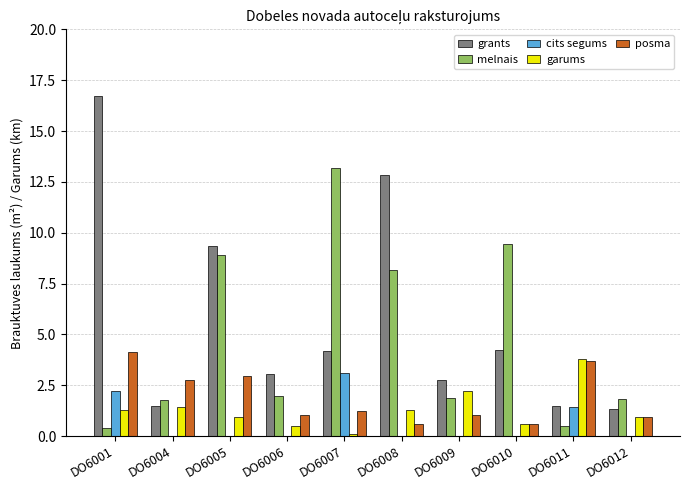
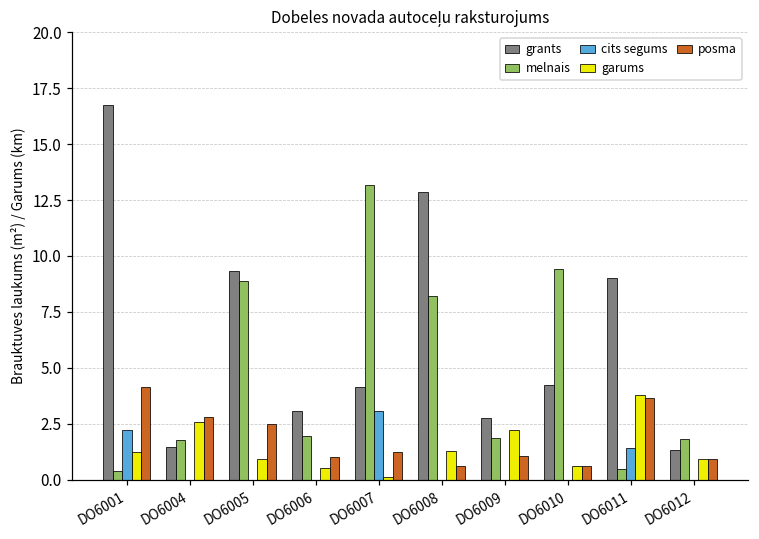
garums, DO6004: 1.4 -> 2.6
posma, DO6005: 2.9 -> 2.5
grants, DO6011: 1.5 -> 9.0
